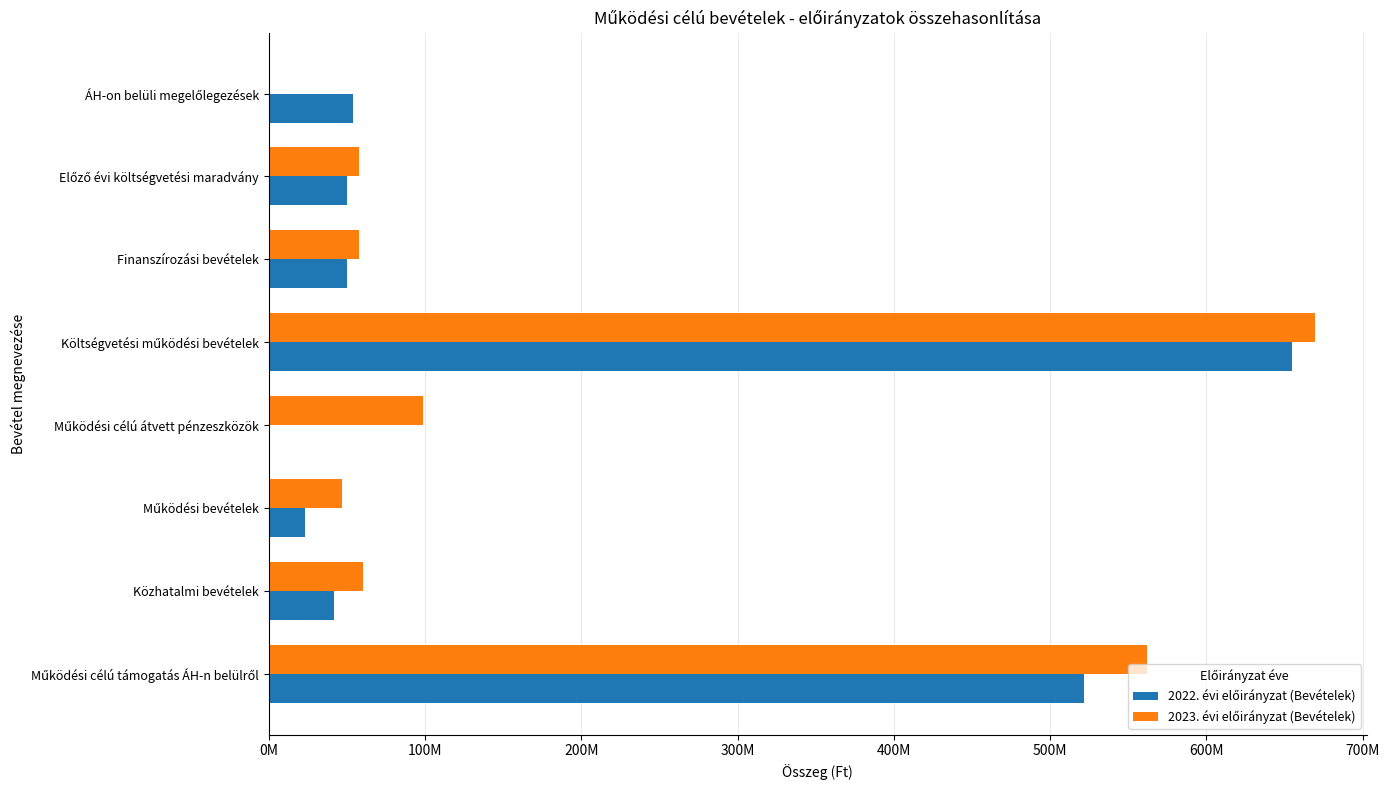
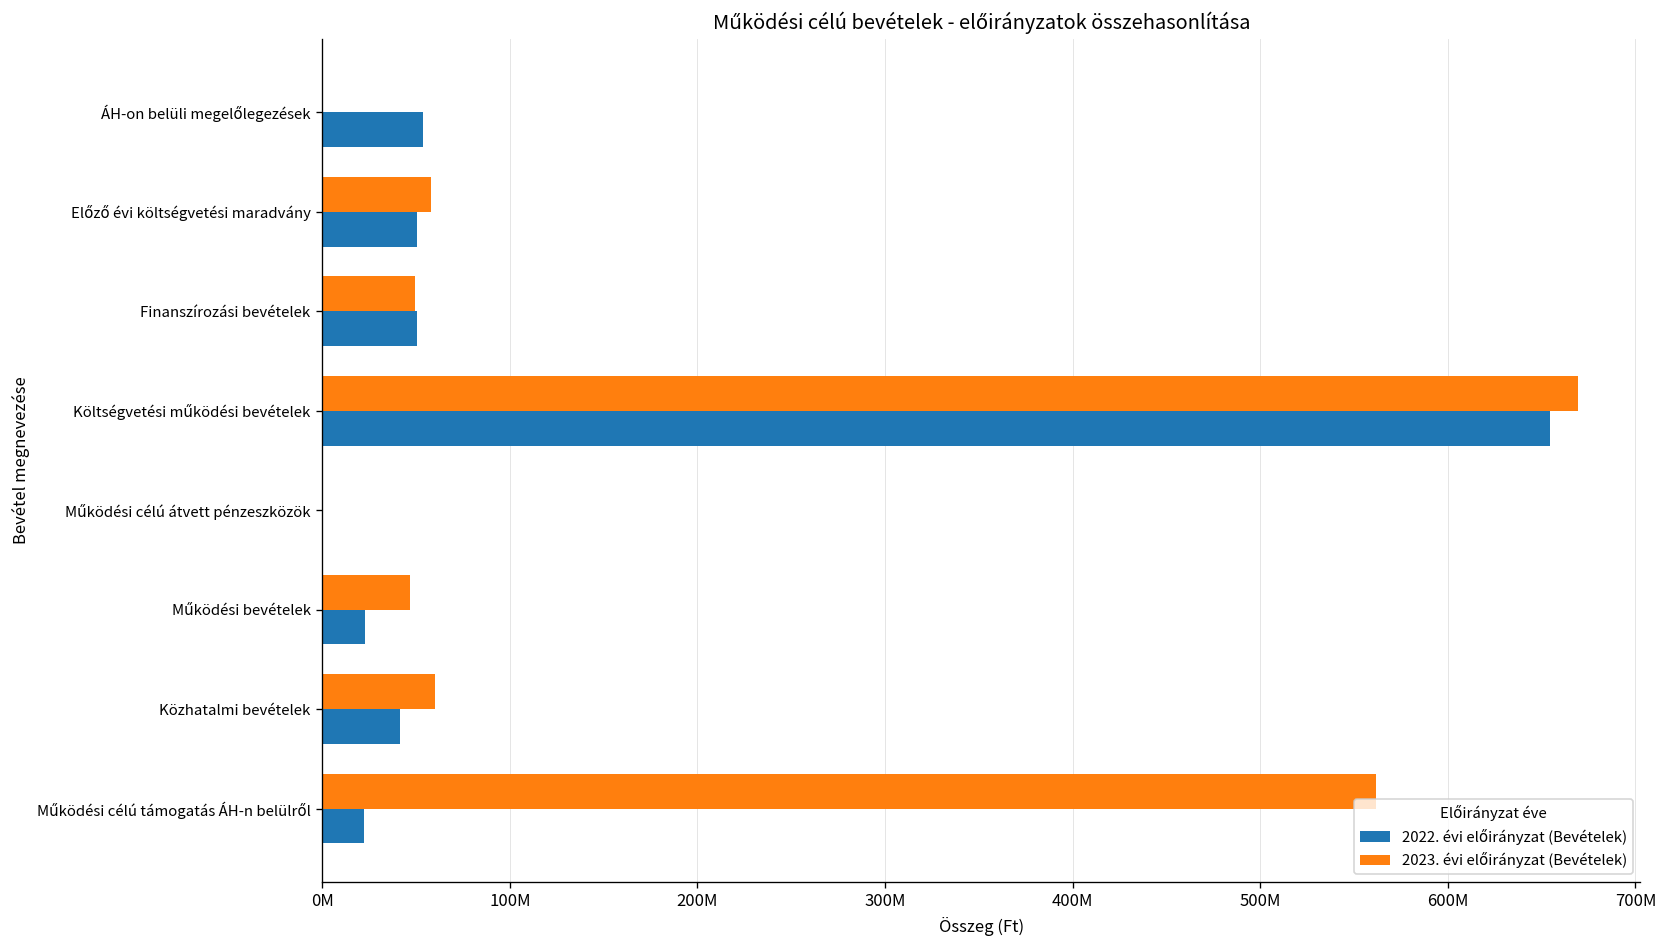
2023. évi előirányzat (Bevételek), Finanszírozási bevételek: 58000000 -> 49000000
2023. évi előirányzat (Bevételek), Működési célú átvett pénzeszközök: 99000000 -> 0
2022. évi előirányzat (Bevételek), Működési célú támogatás ÁH-n belülről: 521000000 -> 22000000
